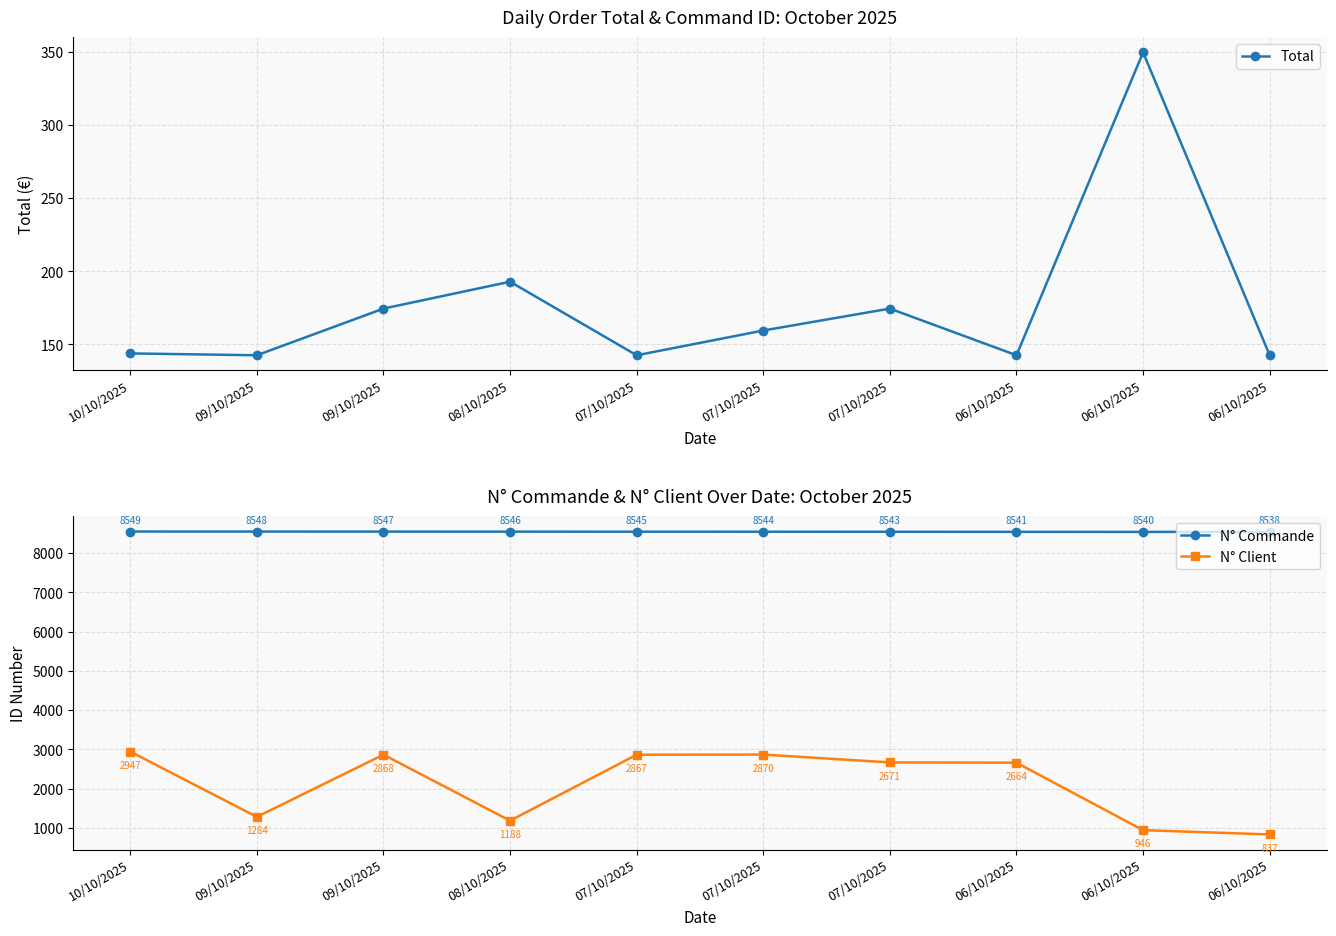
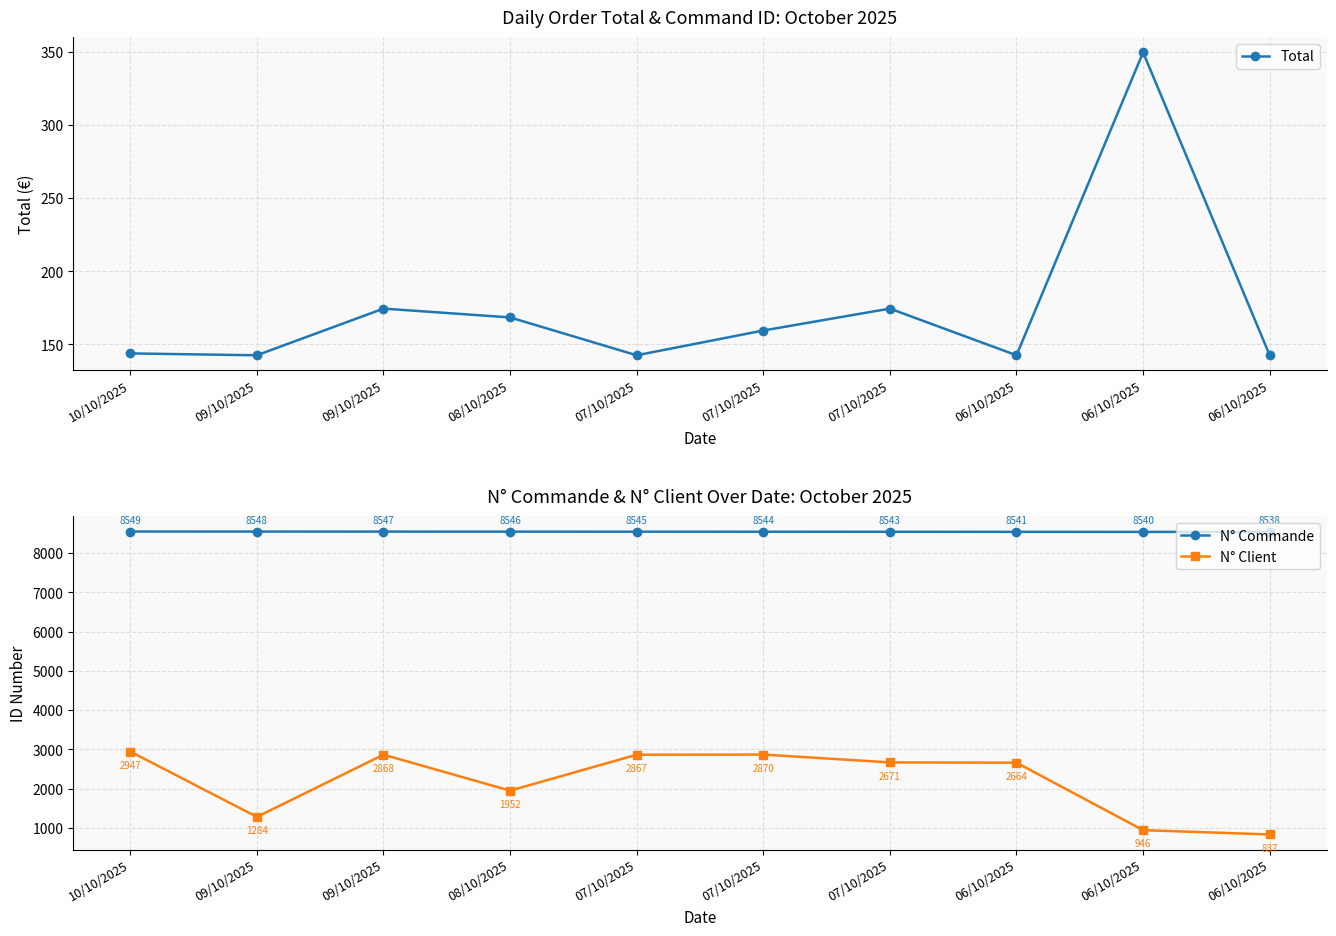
Daily Order Total & Command ID: October 2025, 08/10/2025: 193 -> 168
N° Commande & N° Client Over Date: October 2025, N° Client, 08/10/2025: 1188 -> 1952
